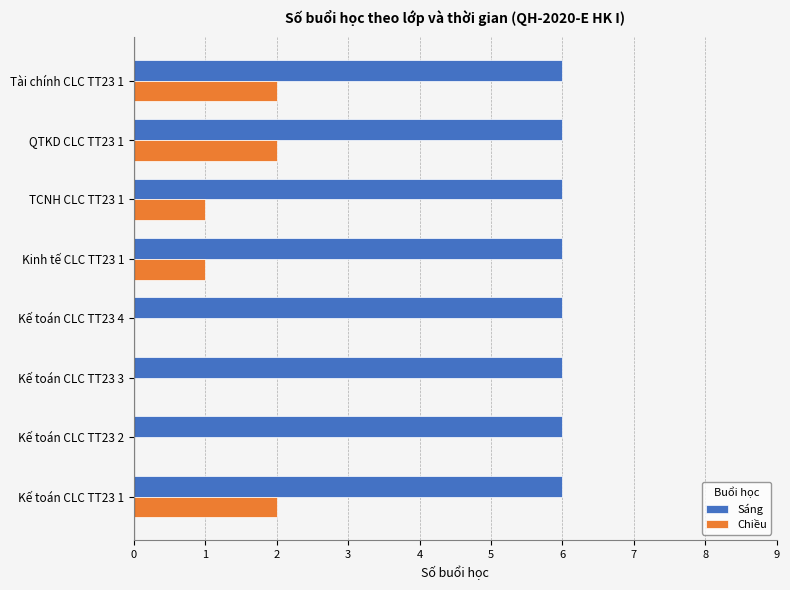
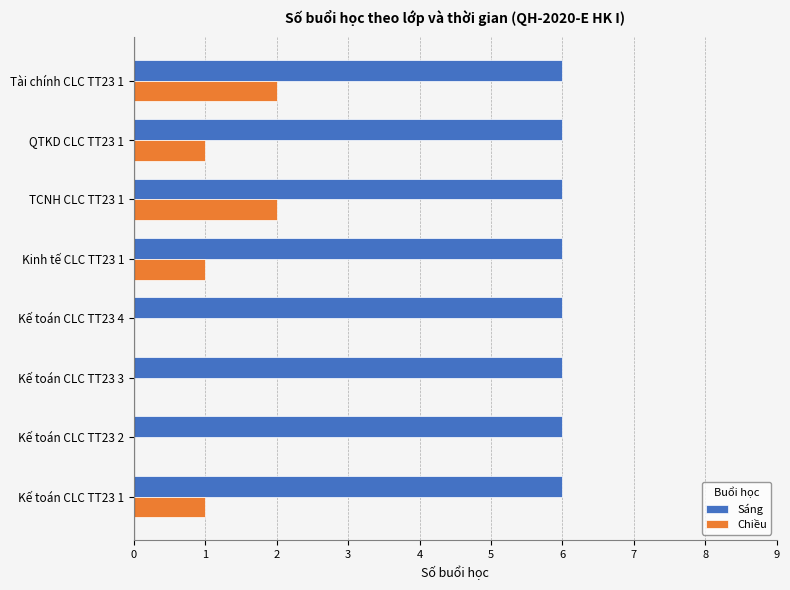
Chiều, QTKD CLC TT23 1: 2 -> 1
Chiều, TCNH CLC TT23 1: 1 -> 2
Chiều, Kế toán CLC TT23 1: 2 -> 1
